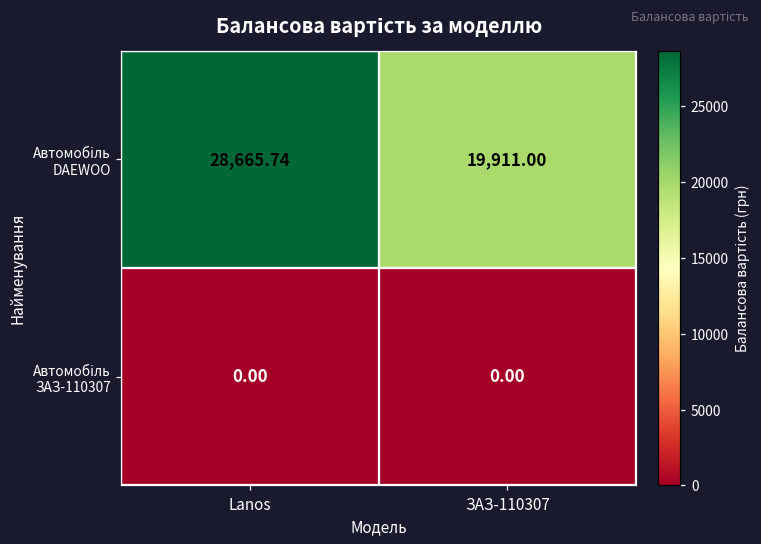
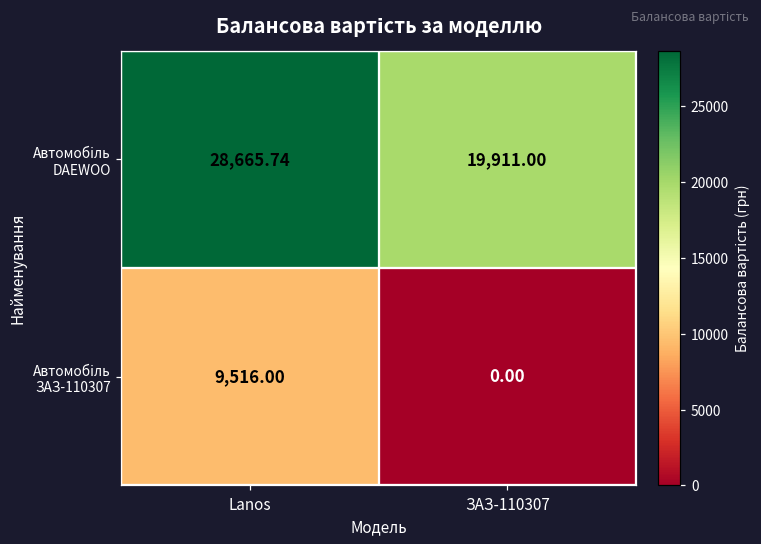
Автомобіль ЗАЗ-110307, Lanos: 0.00 -> 9,516.00
